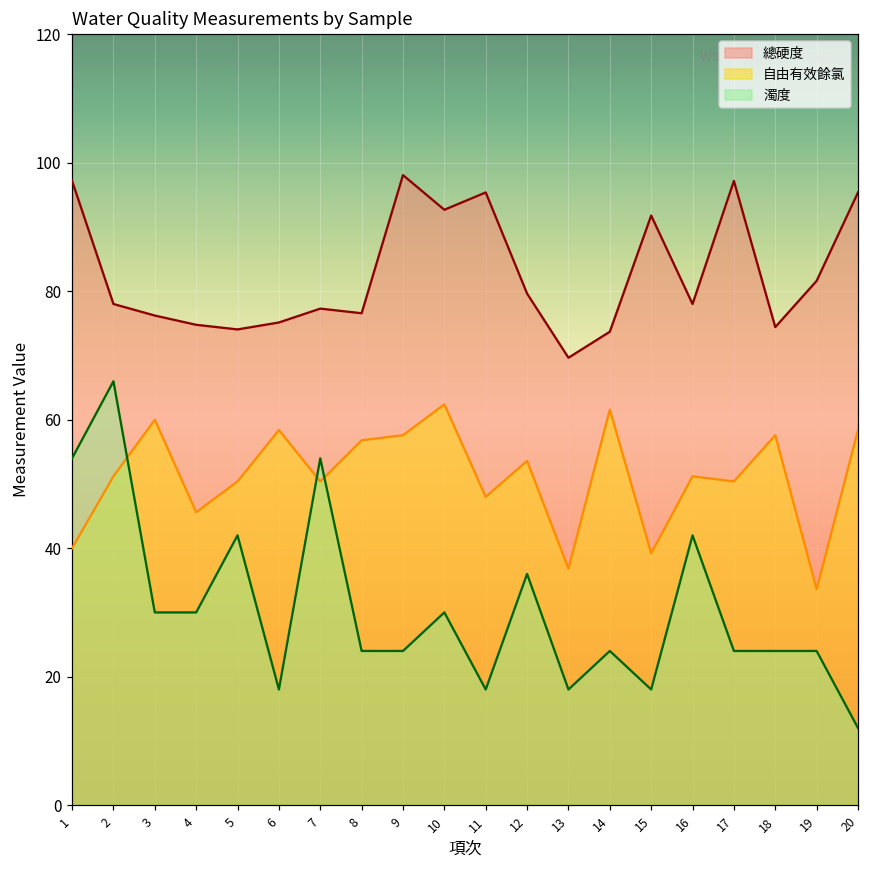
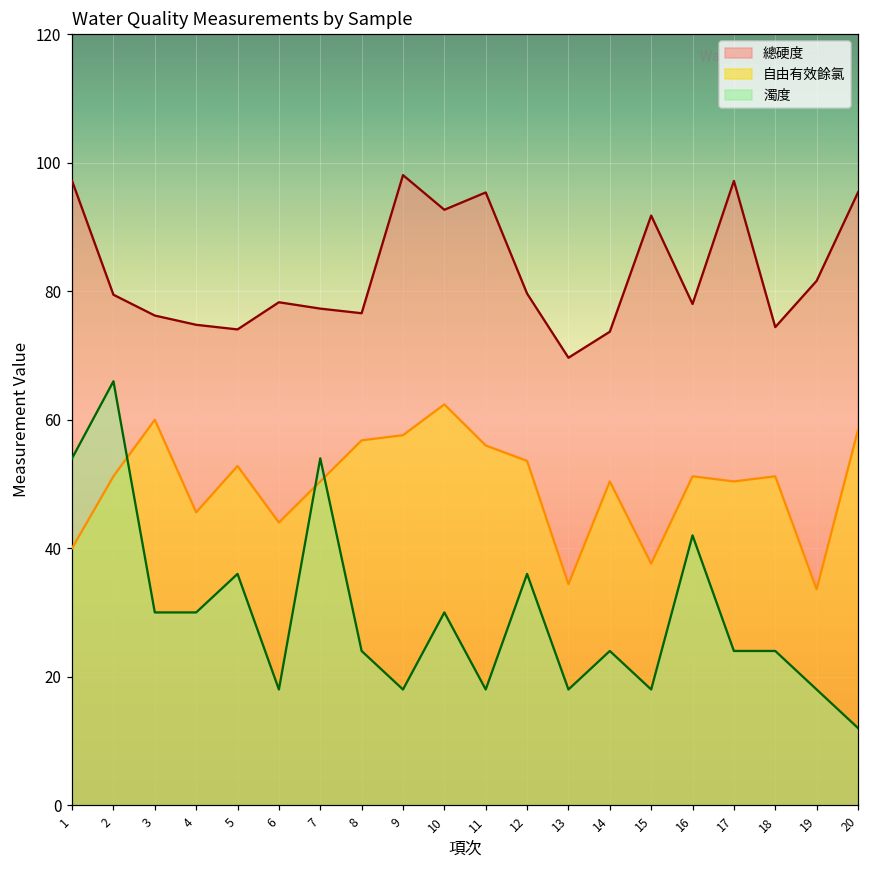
總硬度, 2: 78 -> 79
自由有效餘氯, 5: 50 -> 53
濁度, 5: 42 -> 36
總硬度, 6: 75 -> 78
自由有效餘氯, 6: 58 -> 44
濁度, 9: 24 -> 18
自由有效餘氯, 11: 48 -> 56
自由有效餘氯, 13: 37 -> 34
自由有效餘氯, 14: 62 -> 50
自由有效餘氯, 15: 39 -> 38
自由有效餘氯, 18: 58 -> 51
濁度, 19: 24 -> 18
